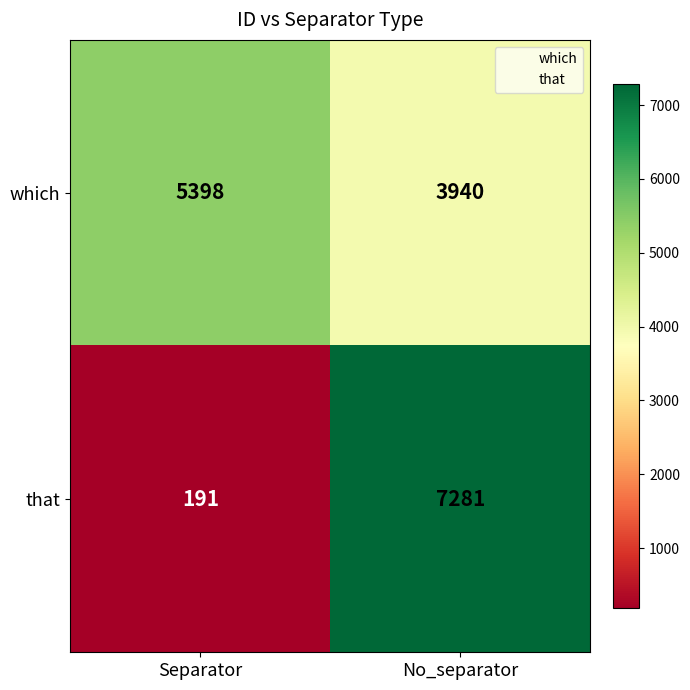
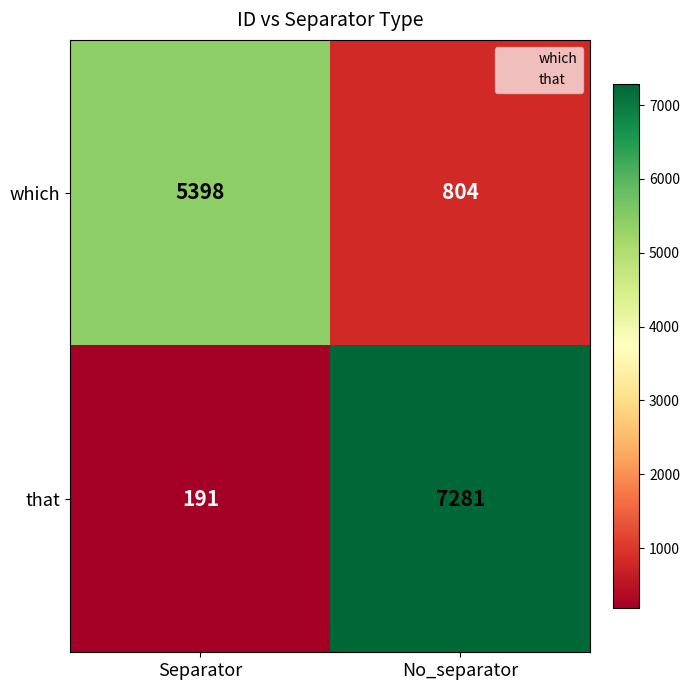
which, No_separator: 3940 -> 804
